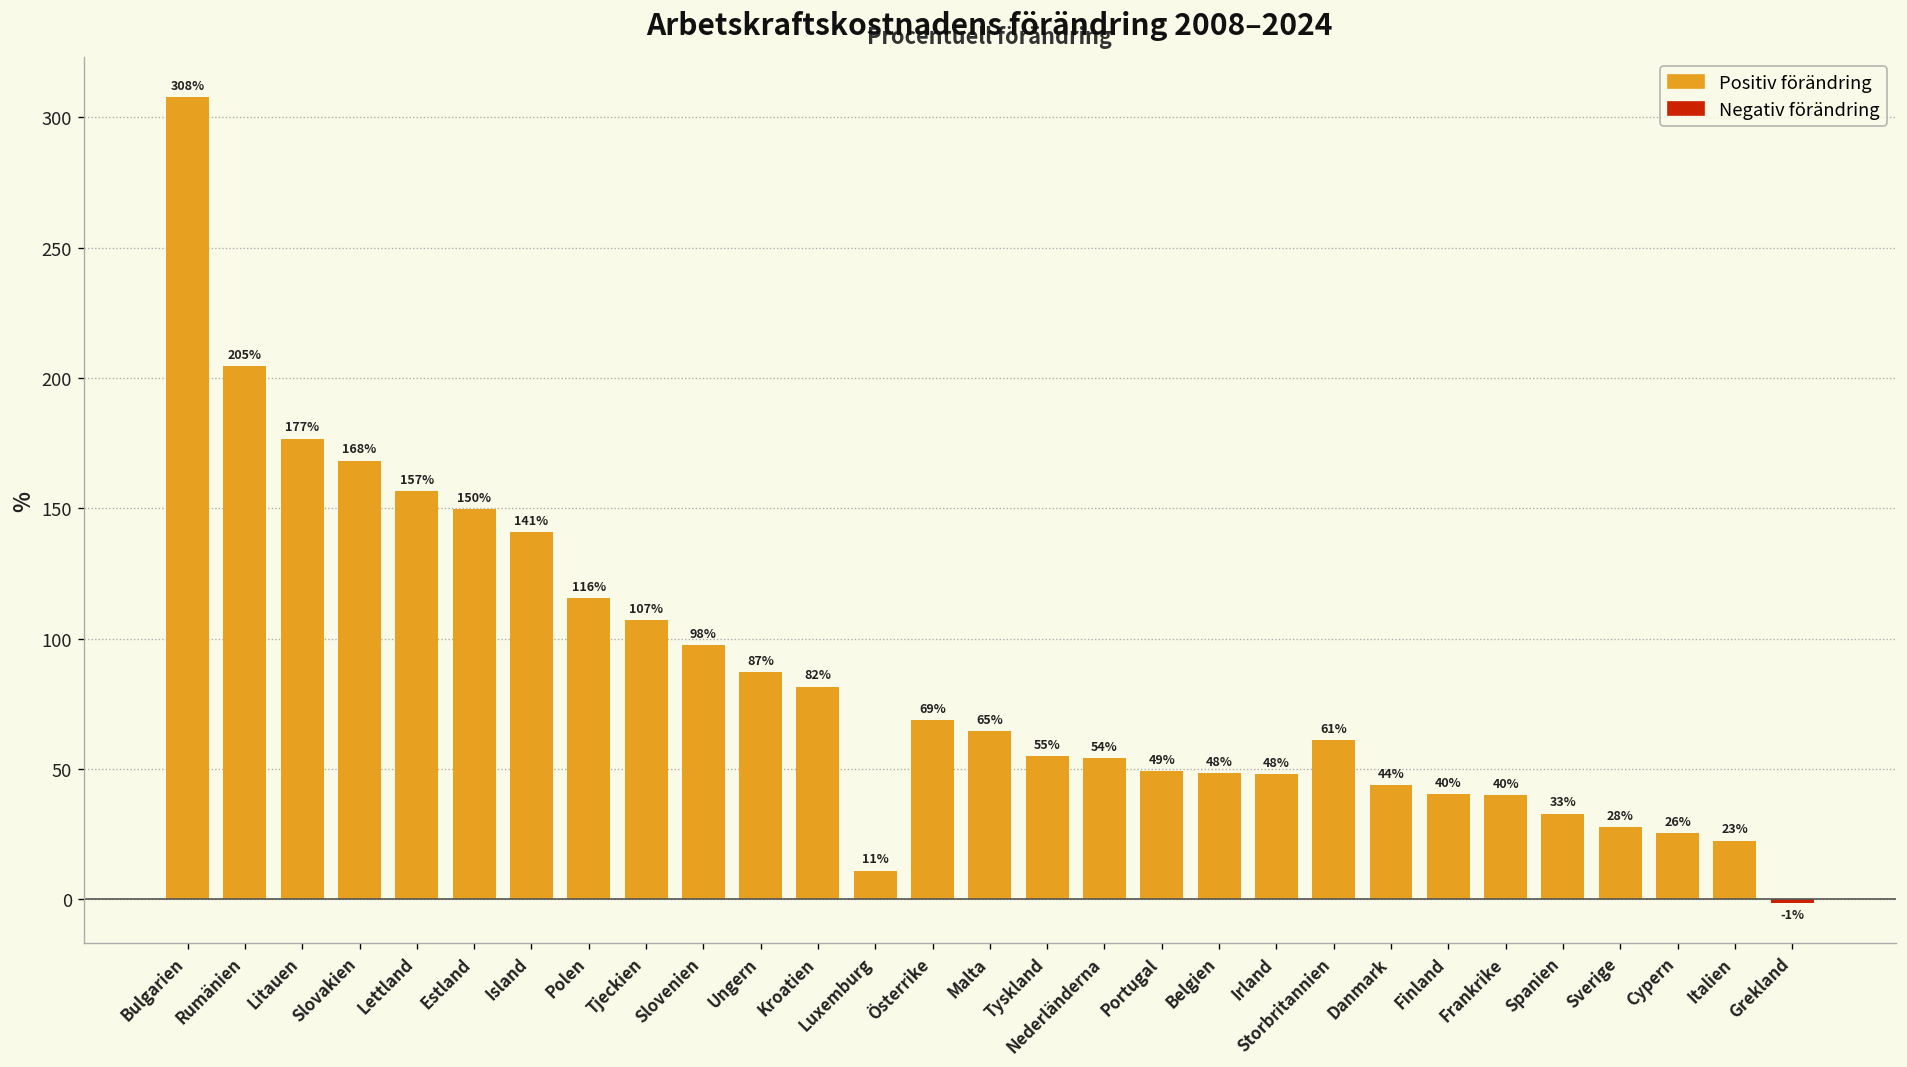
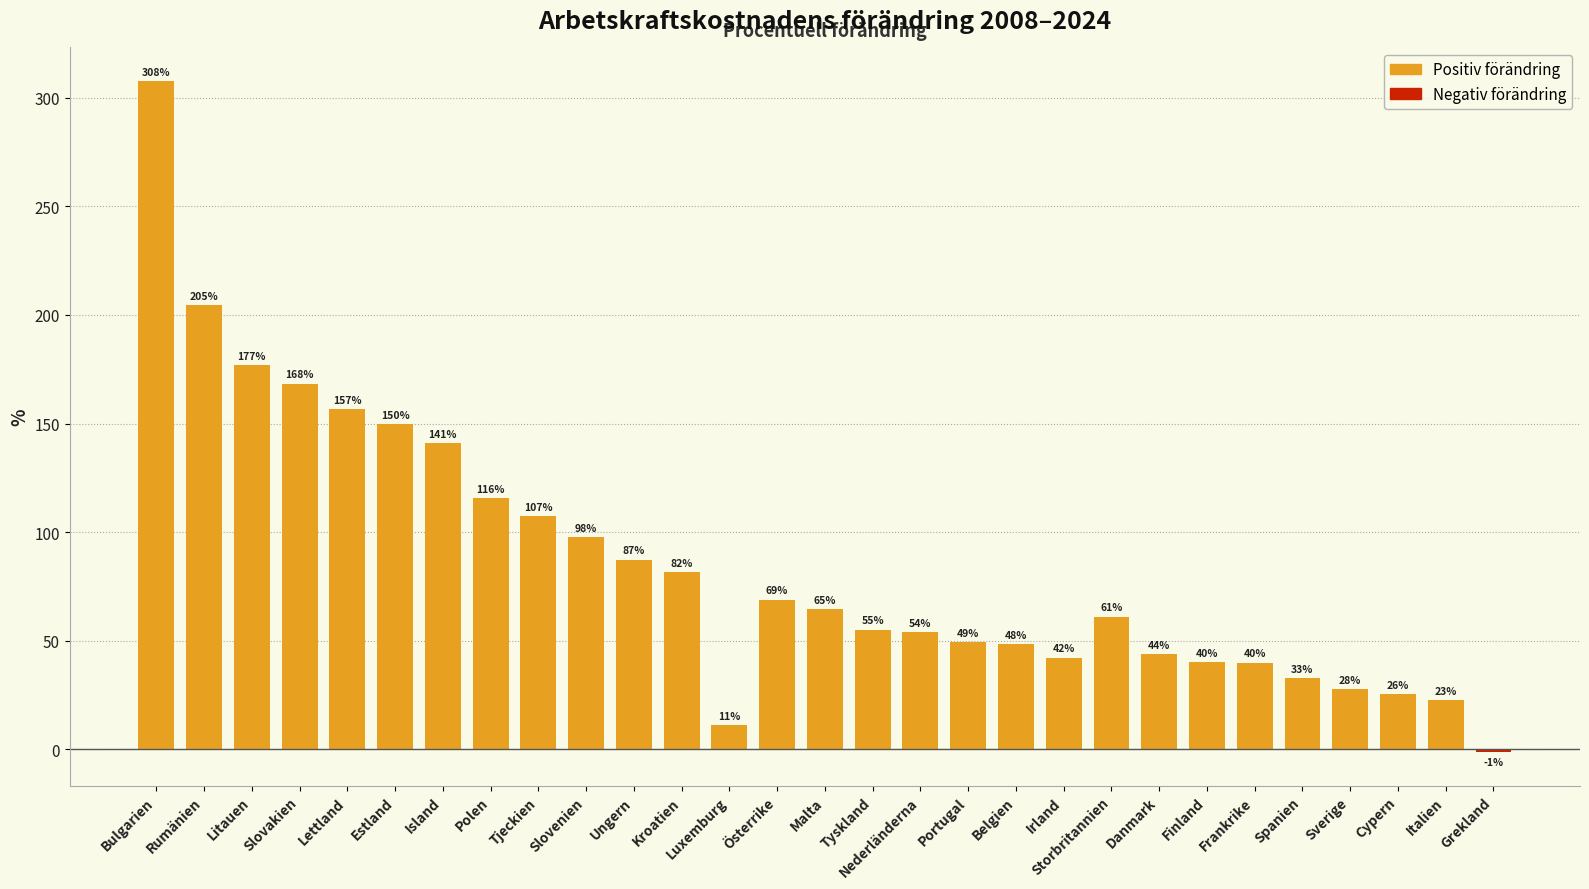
Irland: 48% -> 42%
